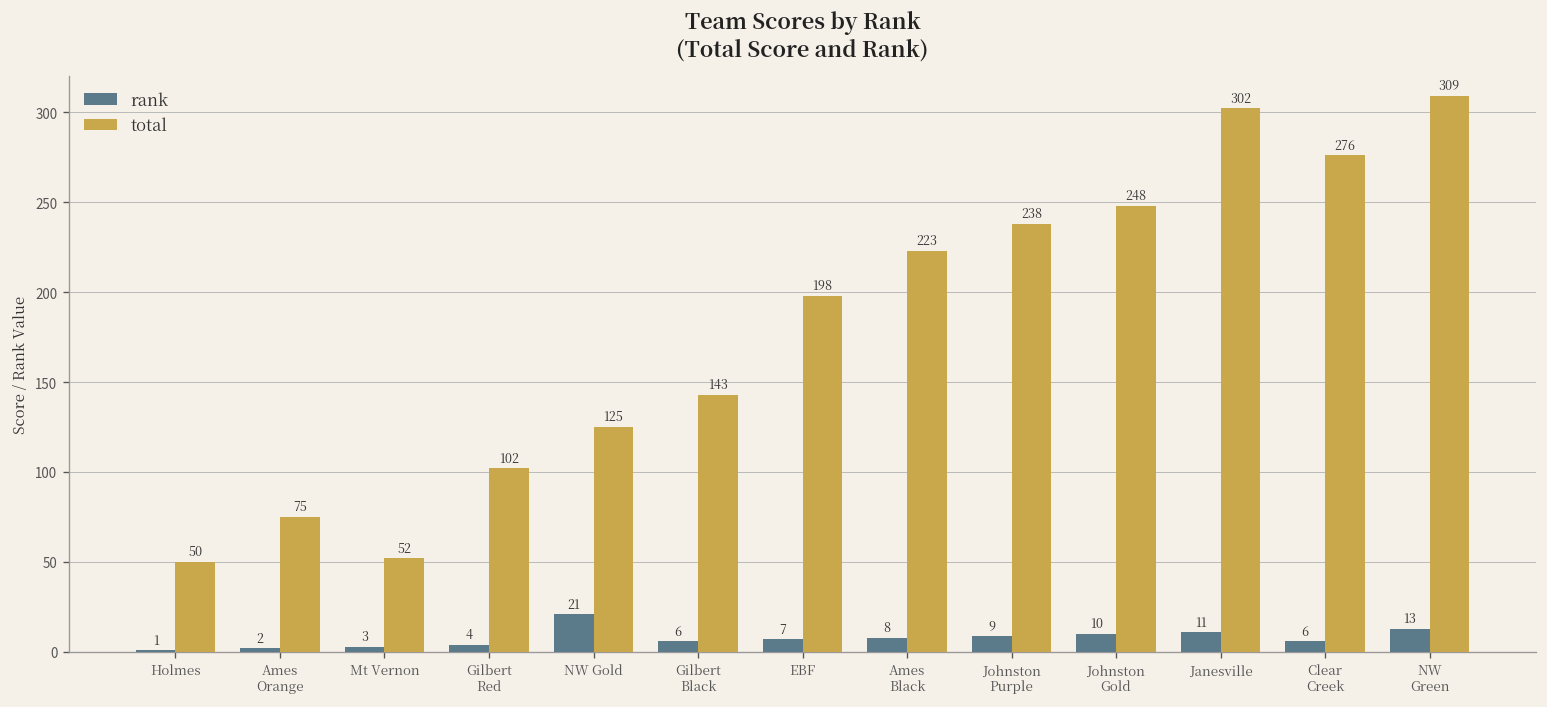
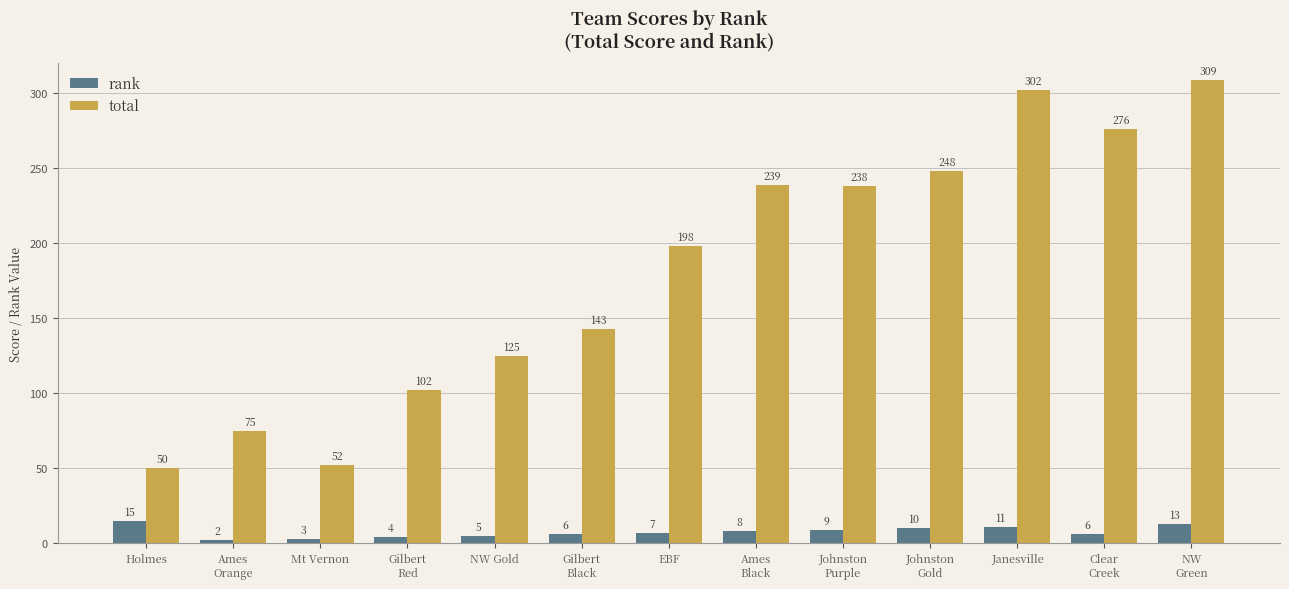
rank, Holmes: 1 -> 15
rank, NW Gold: 21 -> 5
total, Ames Black: 223 -> 239
